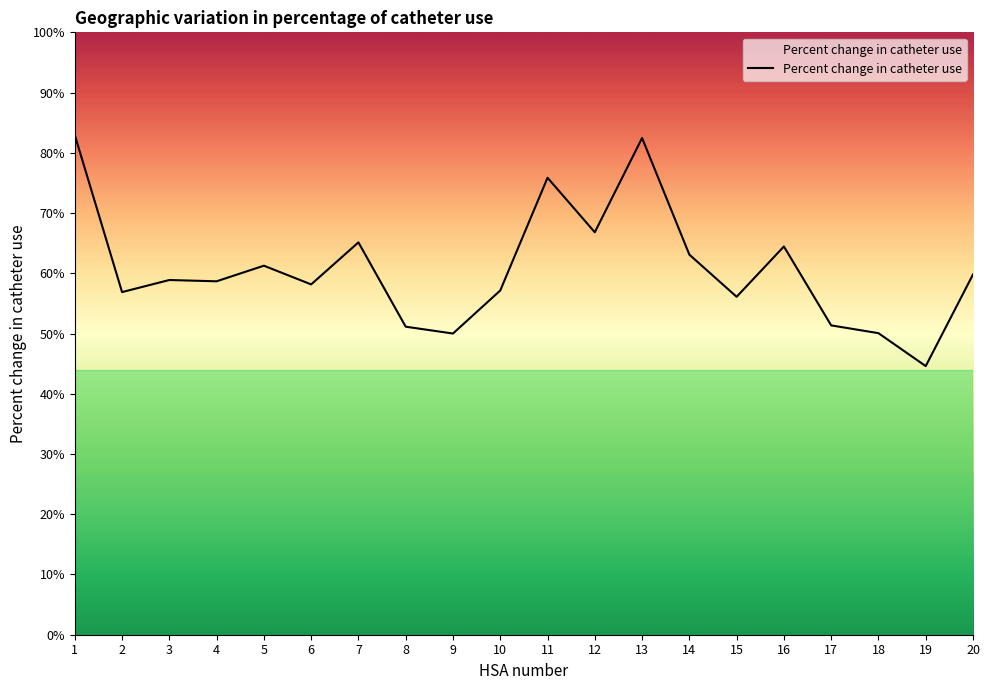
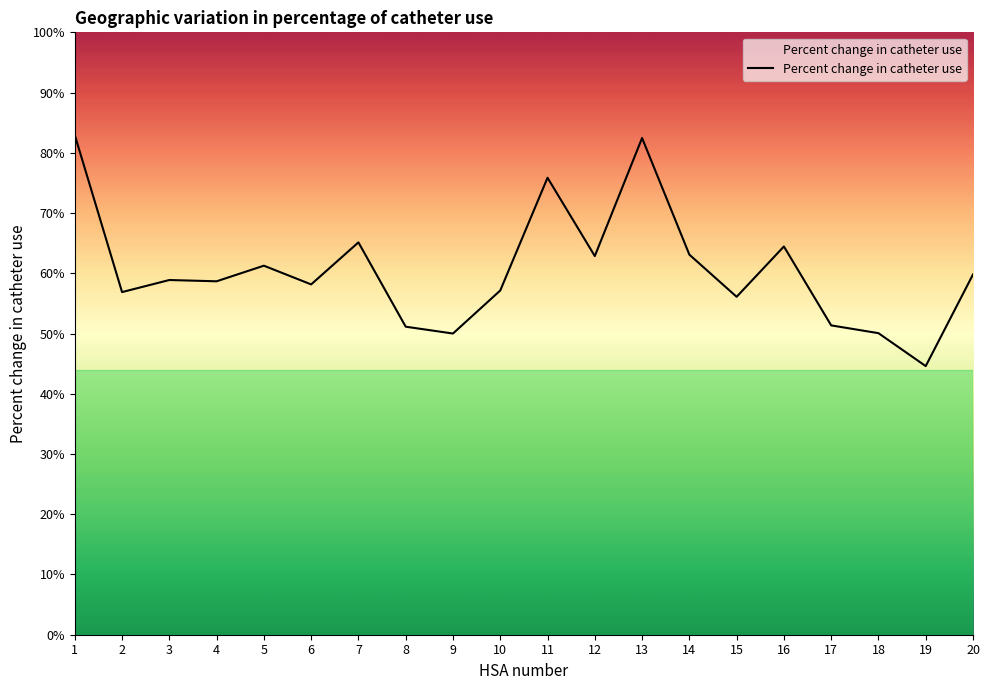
12: 67% -> 63%
